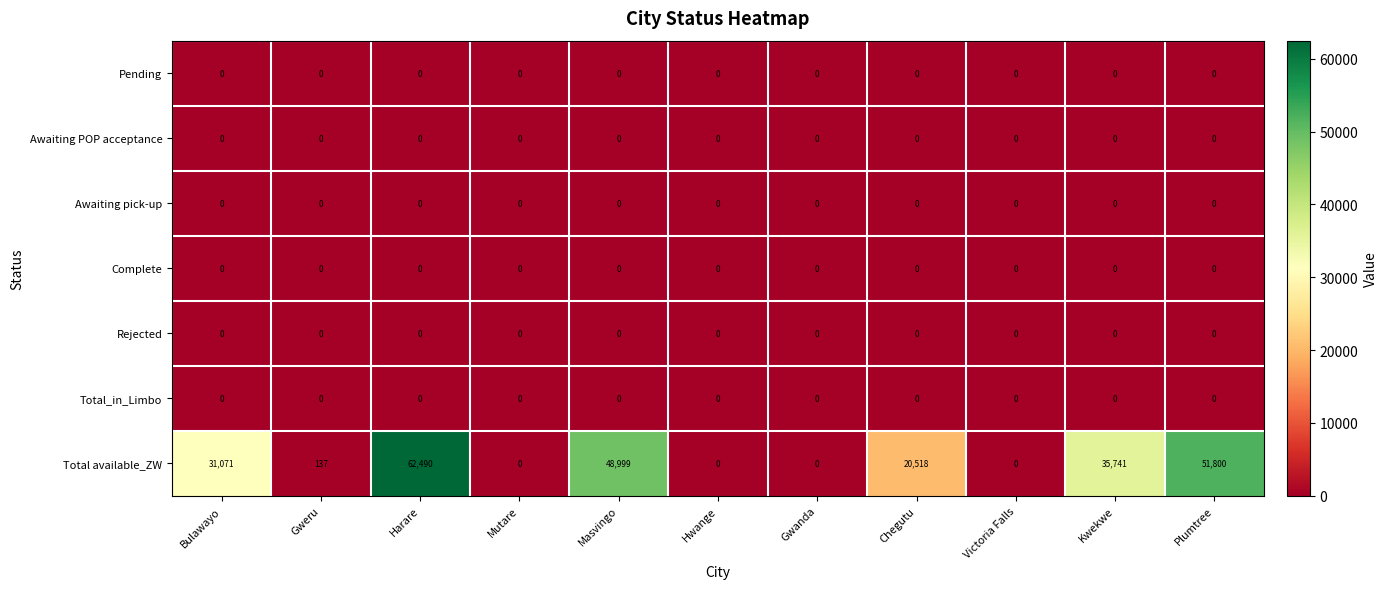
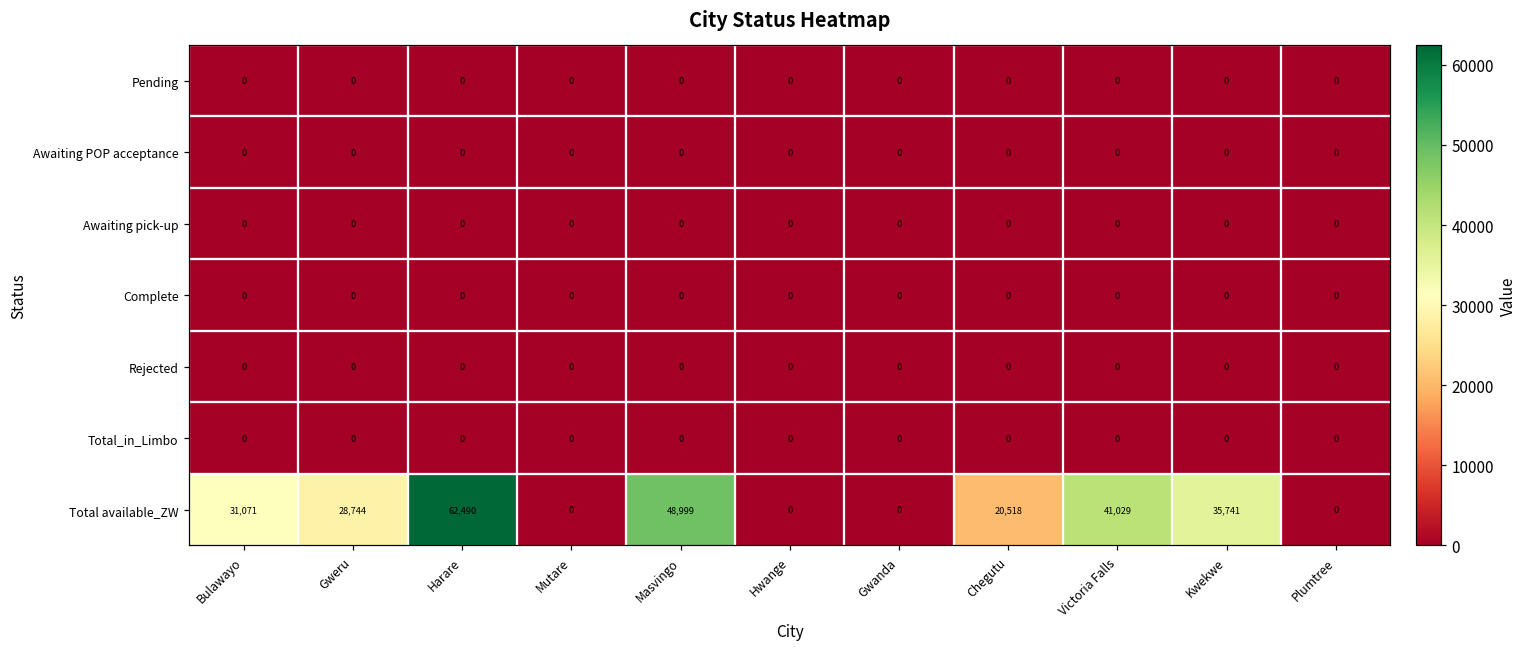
Total available_ZW, Gweru: 137 -> 28,744
Total available_ZW, Victoria Falls: 0 -> 41,029
Total available_ZW, Plumtree: 51,800 -> 0
